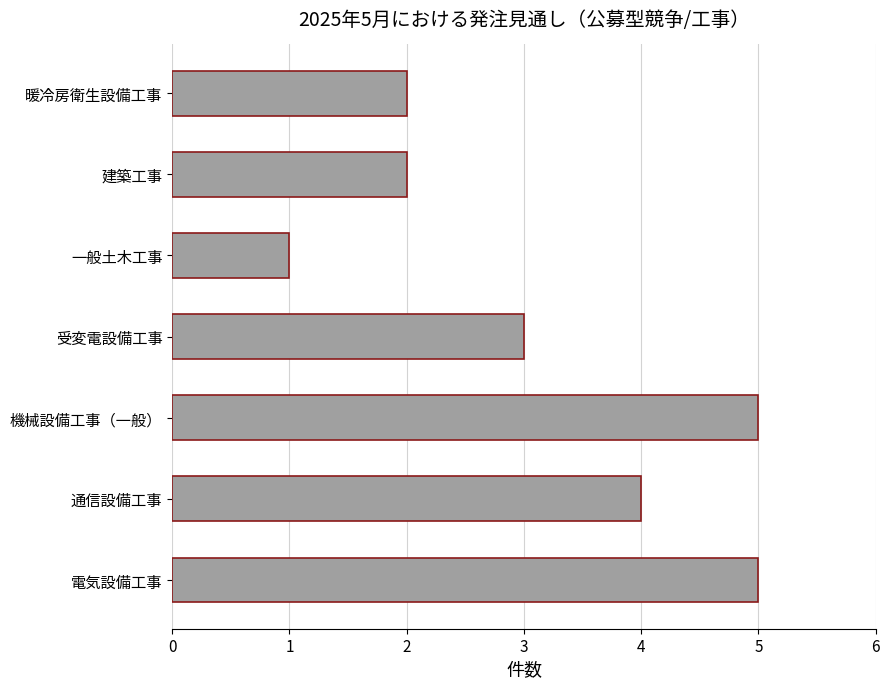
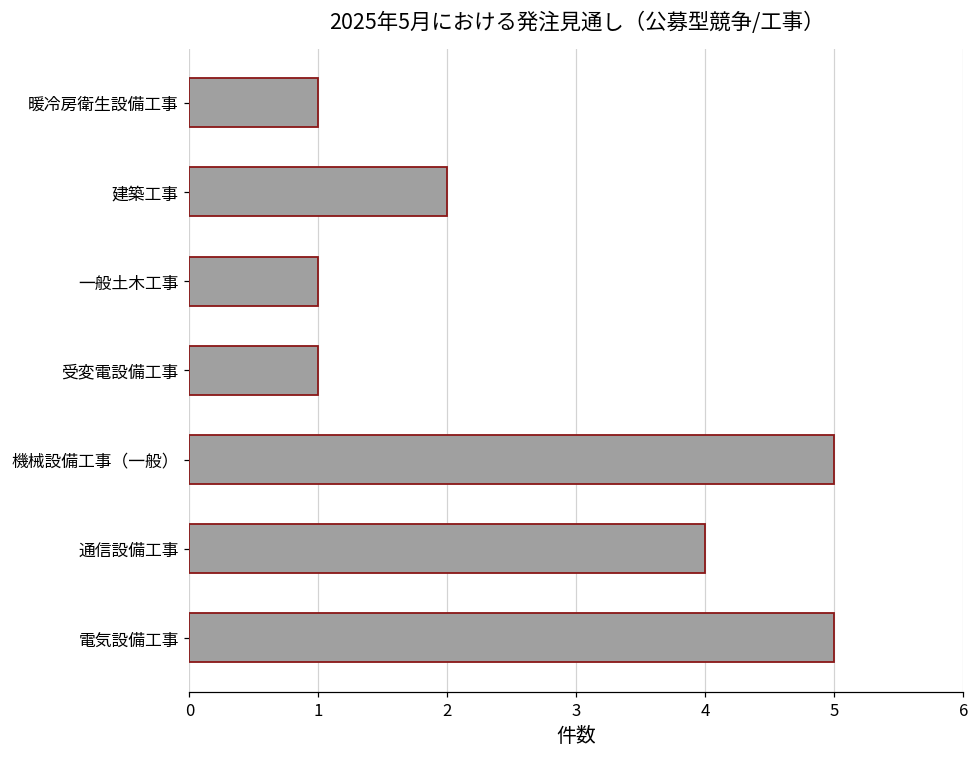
暖冷房衛生設備工事: 2 -> 1
受変電設備工事: 3 -> 1
